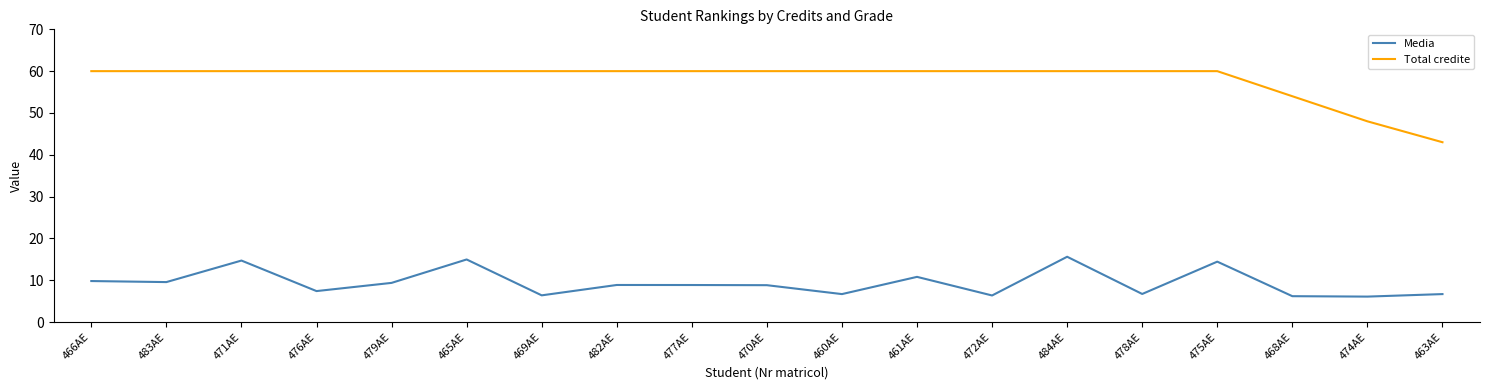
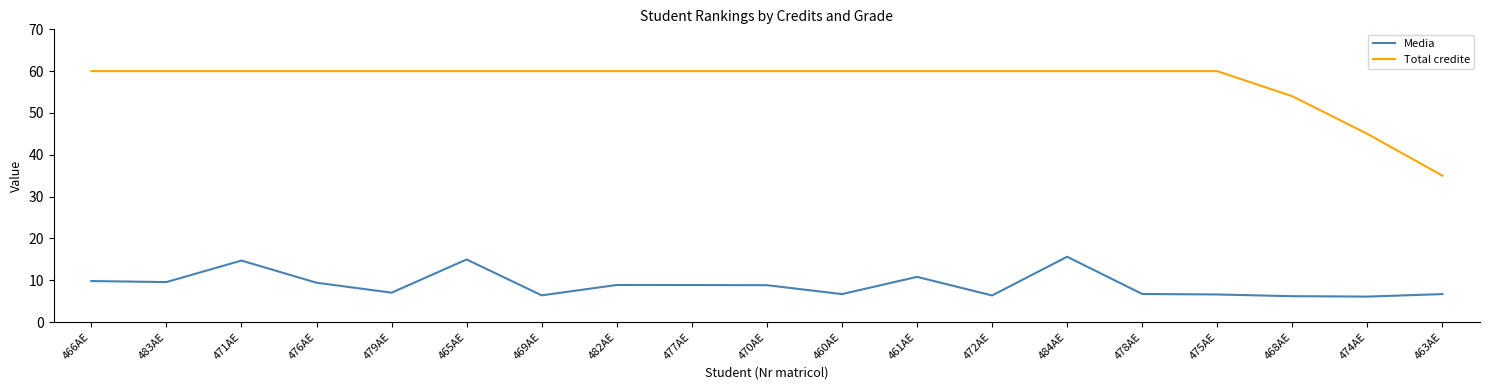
Media, 476AE: 7 -> 9
Media, 479AE: 9 -> 7
Media, 475AE: 14 -> 7
Total credite, 474AE: 48 -> 45
Total credite, 463AE: 43 -> 35
